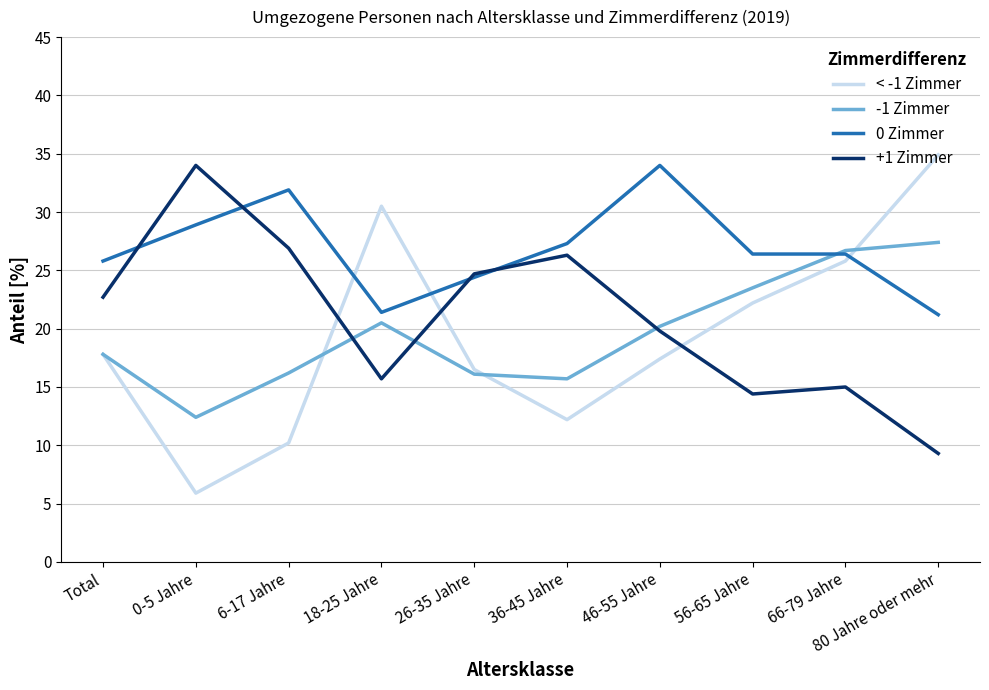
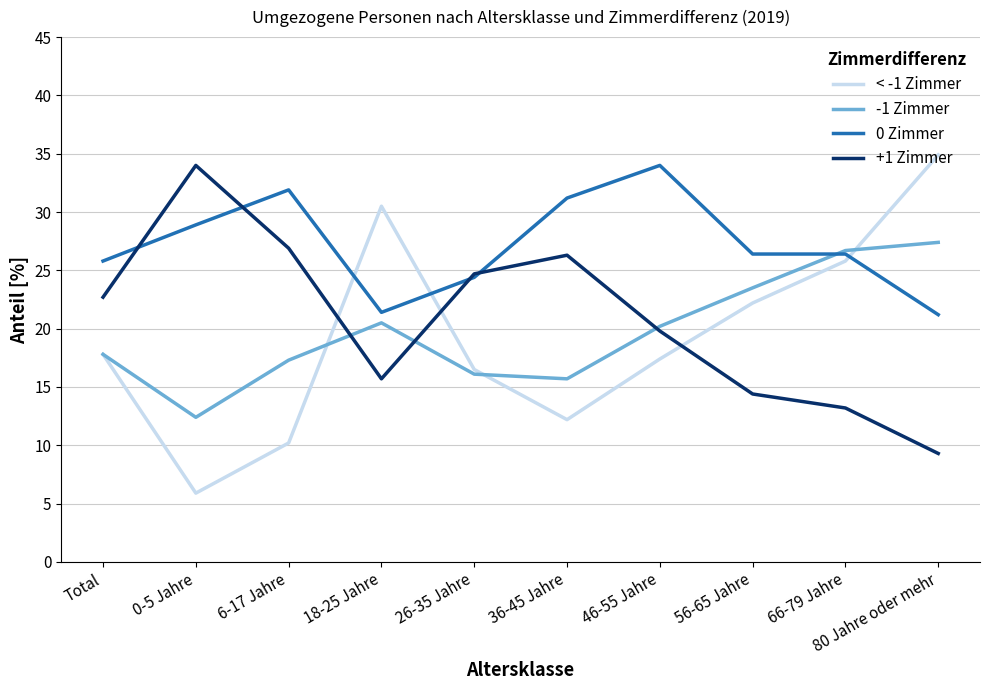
-1 Zimmer, 6-17 Jahre: 16.2 -> 17.3
0 Zimmer, 36-45 Jahre: 27.3 -> 31.2
+1 Zimmer, 66-79 Jahre: 15.0 -> 13.2
